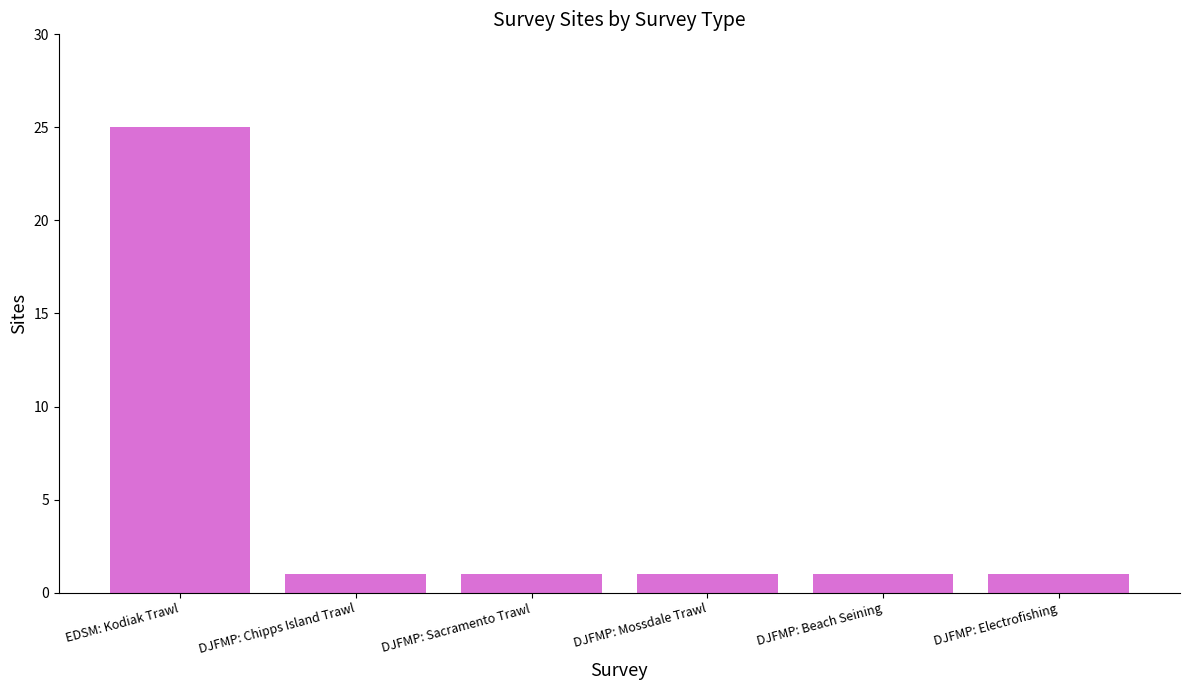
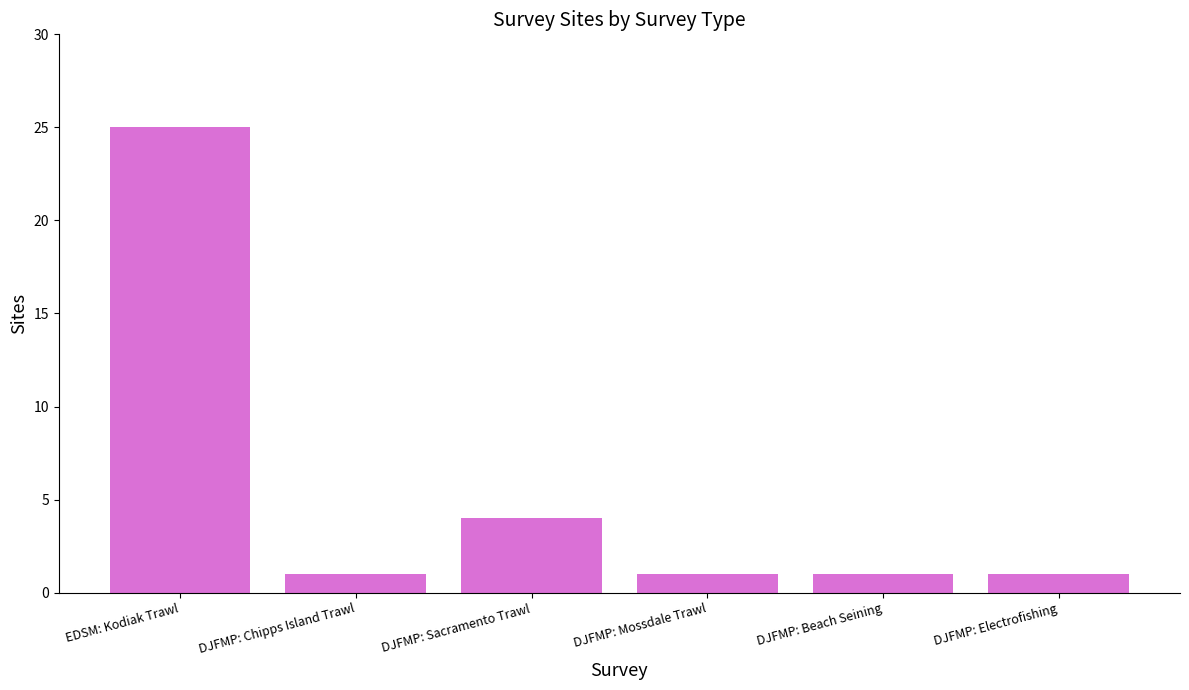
DJFMP: Sacramento Trawl: 1 -> 4
